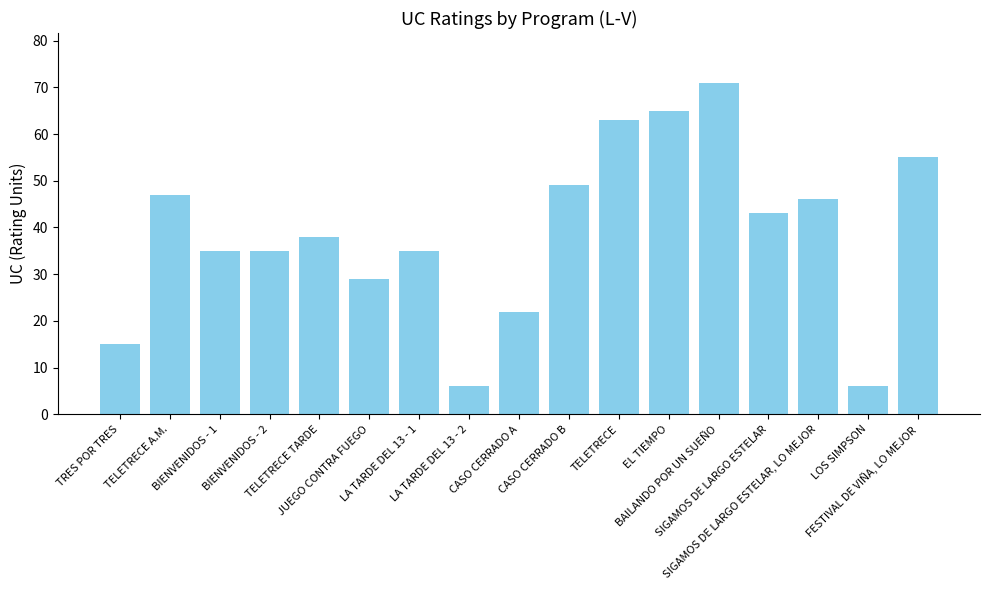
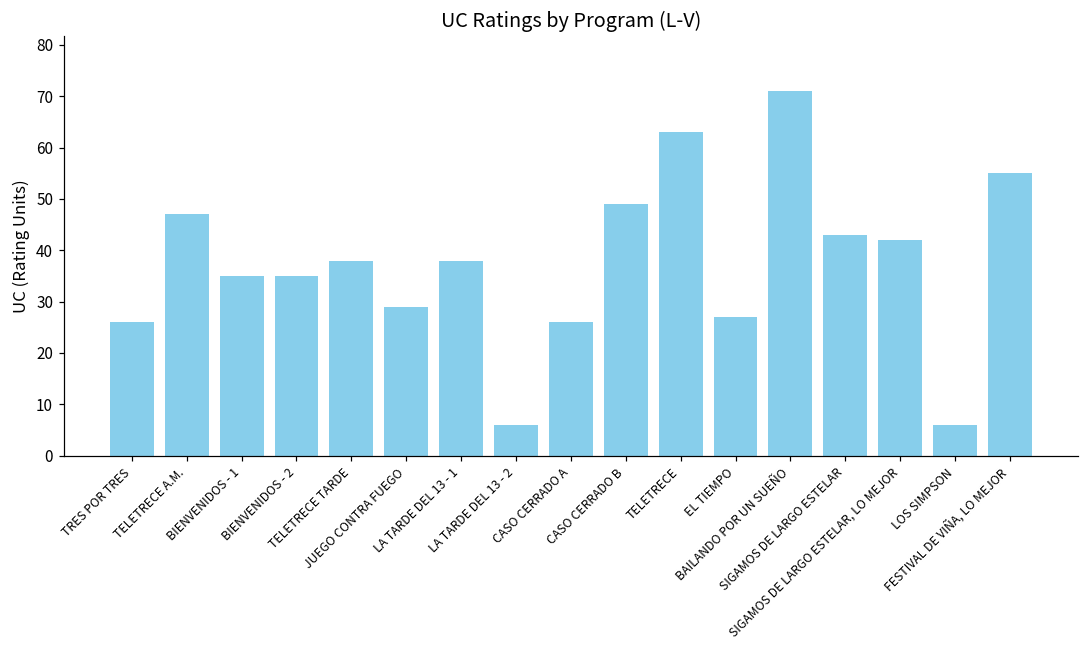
TRES POR TRES: 15 -> 26
LA TARDE DEL 13 - 1: 35 -> 38
CASO CERRADO A: 22 -> 26
EL TIEMPO: 65 -> 27
SIGAMOS DE LARGO ESTELAR, LO MEJOR: 46 -> 42
